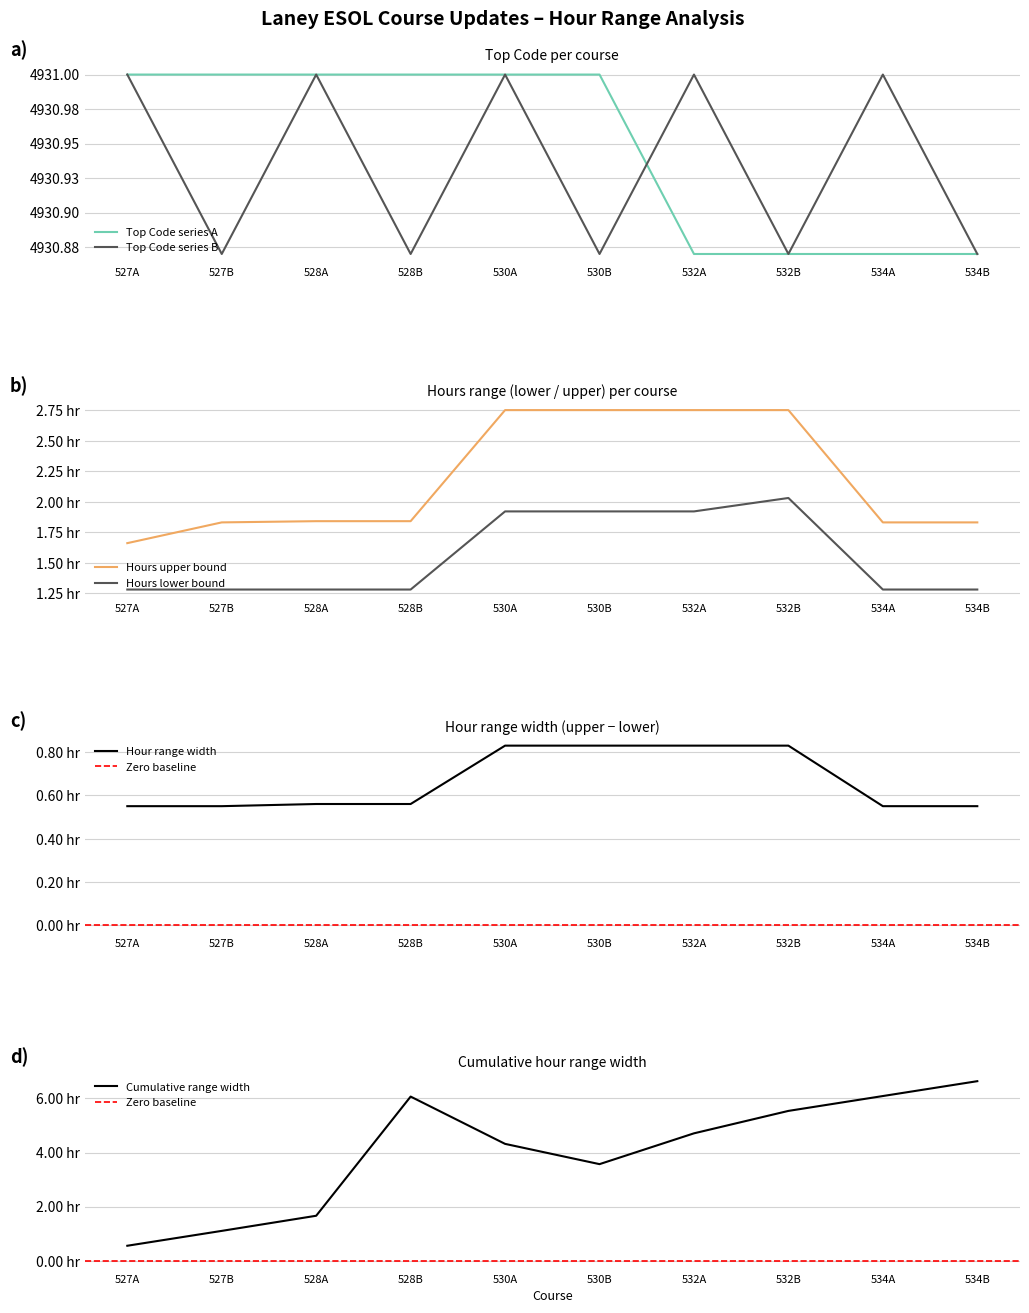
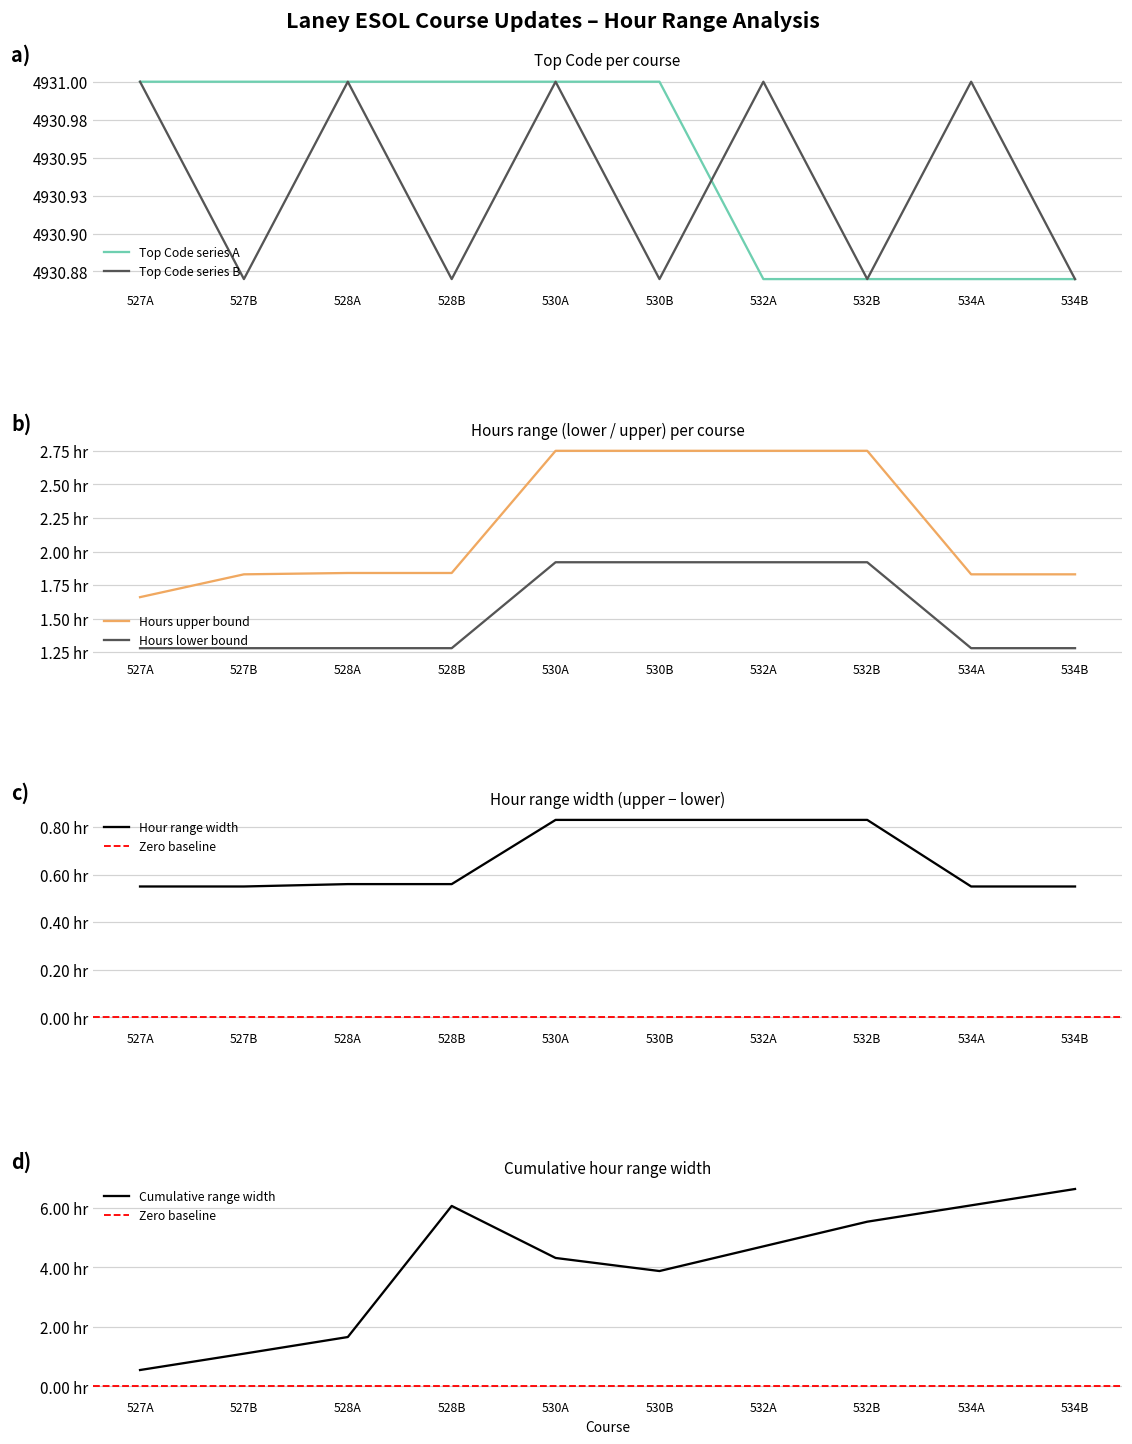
Hours range (lower / upper) per course, Hours lower bound, 532B: 2.03 hr -> 1.92 hr
Cumulative hour range width, 530B: 3.6 hr -> 3.9 hr
